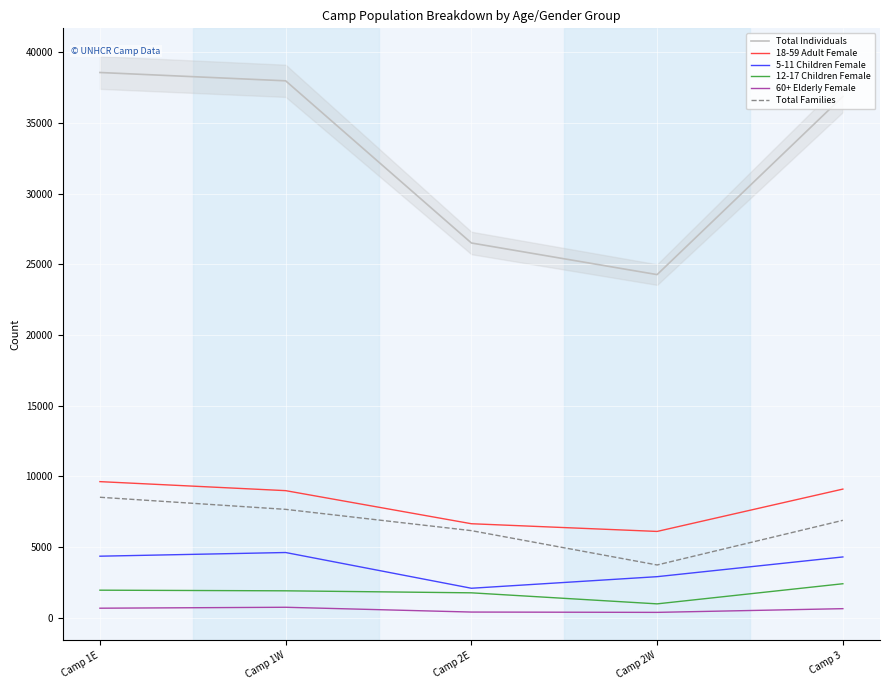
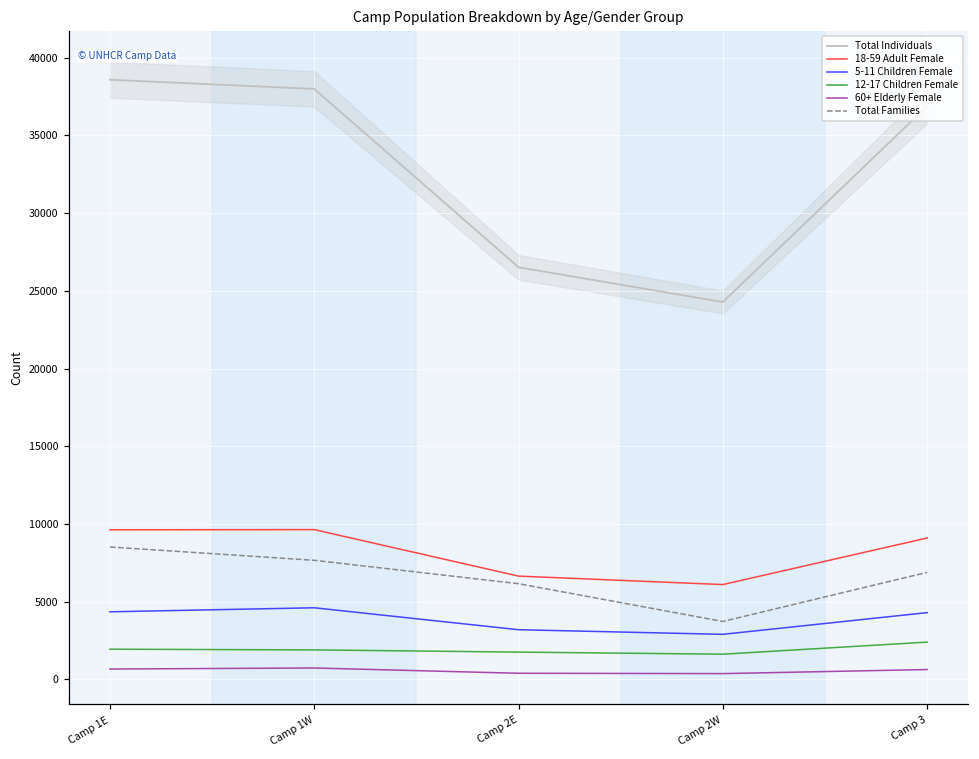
18-59 Adult Female, Camp 1W: 9000 -> 9600
5-11 Children Female, Camp 2E: 2100 -> 3200
12-17 Children Female, Camp 2W: 1000 -> 1600
